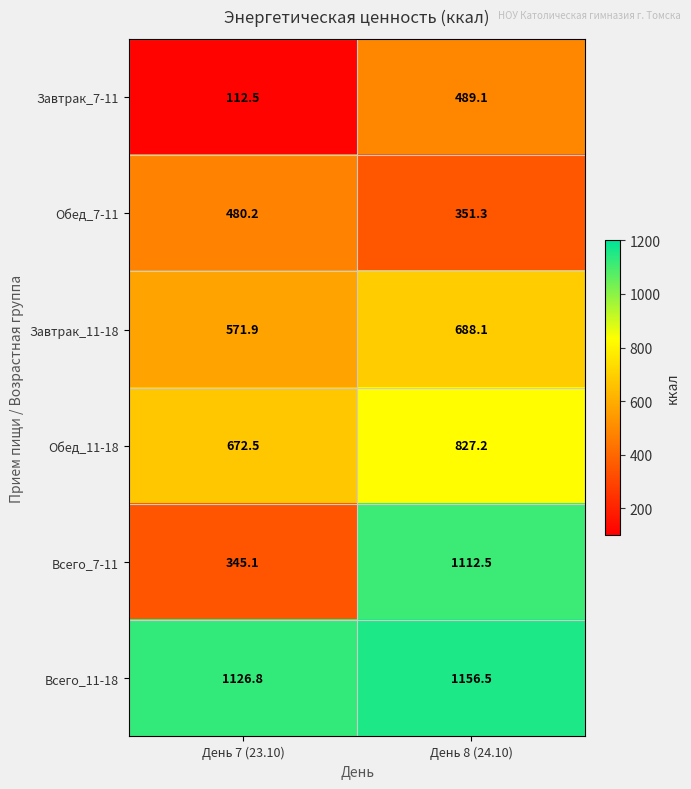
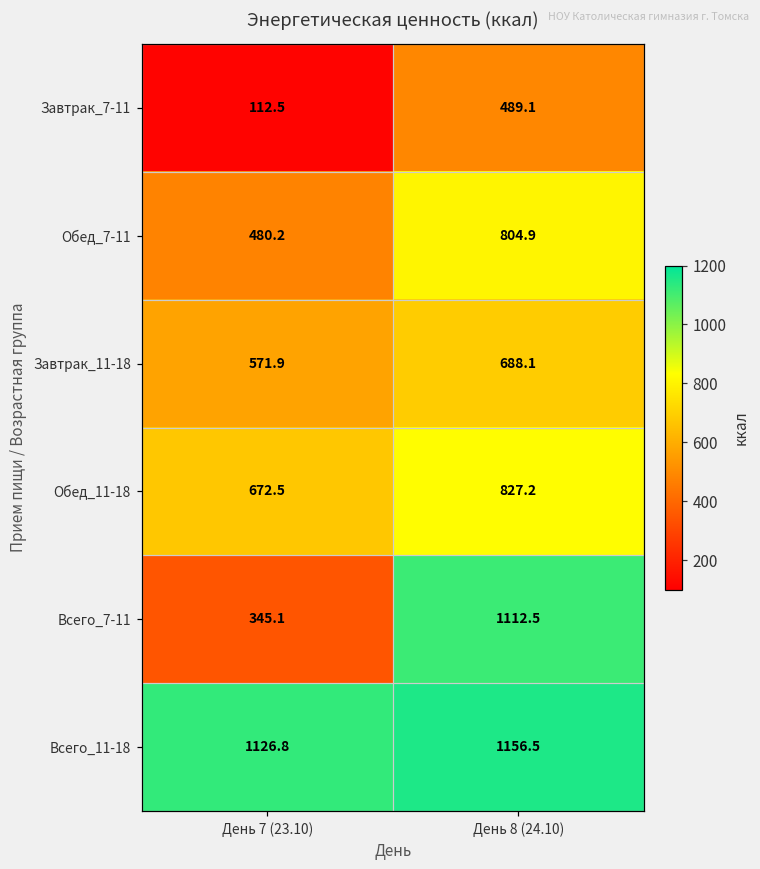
Обед_7-11, День 8 (24.10): 351.3 -> 804.9
